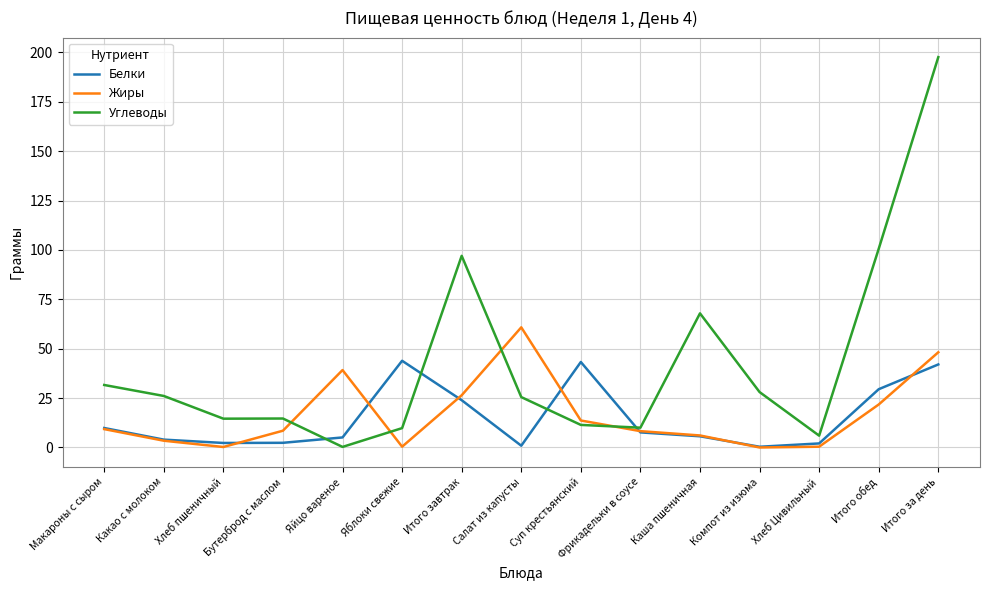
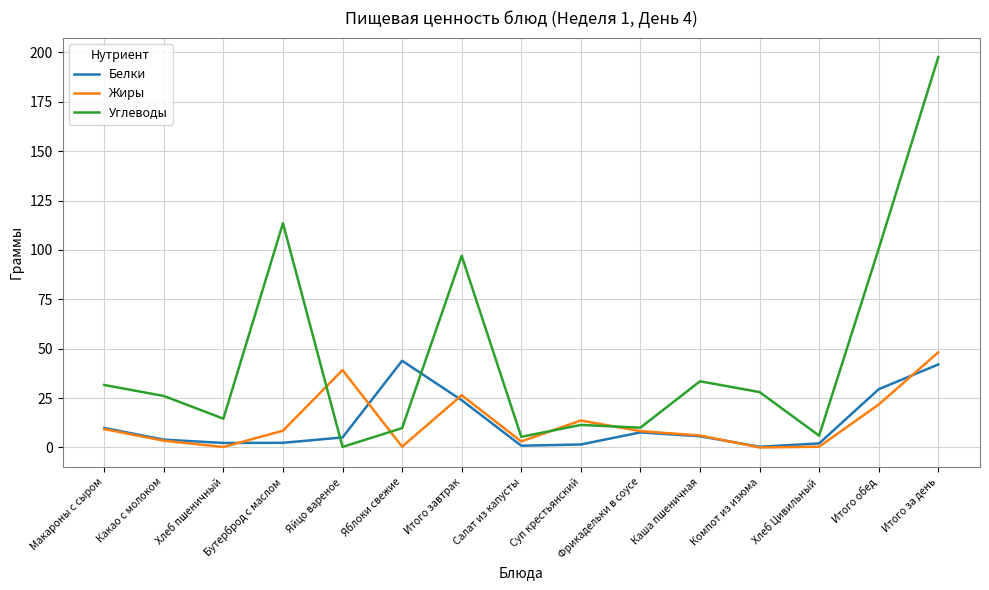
Углеводы, Бутерброд с маслом: 15 -> 114
Жиры, Салат из капусты: 61 -> 3
Углеводы, Салат из капусты: 26 -> 5
Белки, Суп крестьянский: 43 -> 2
Углеводы, Каша пшеничная: 68 -> 34
